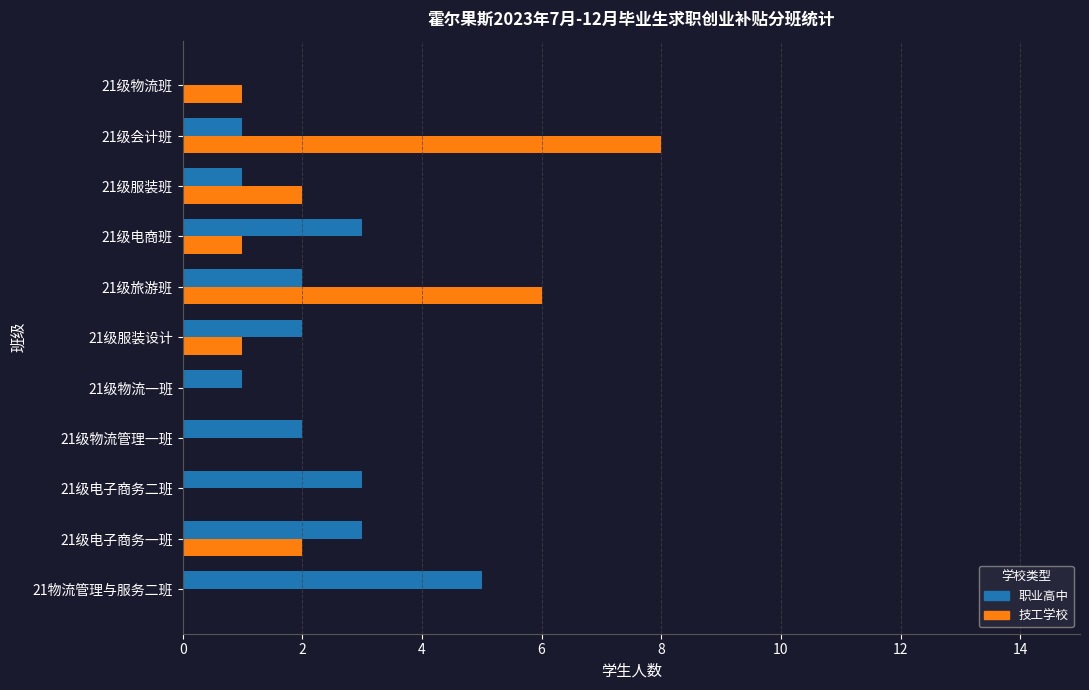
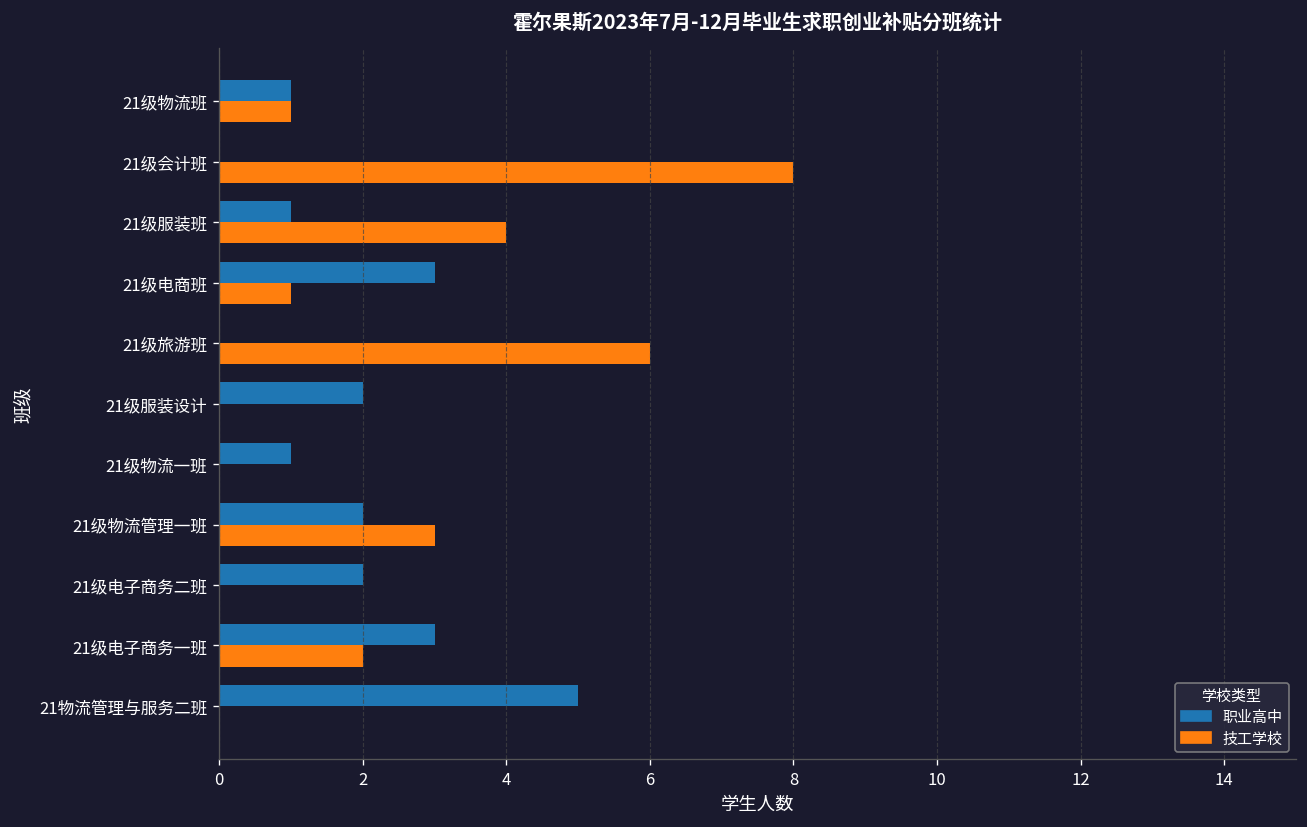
职业高中, 21级物流班: 0 -> 1
职业高中, 21级会计班: 1 -> 0
技工学校, 21级服装班: 2 -> 4
职业高中, 21级旅游班: 2 -> 0
技工学校, 21级服装设计: 1 -> 0
技工学校, 21级物流管理一班: 0 -> 3
职业高中, 21级电子商务二班: 3 -> 2
